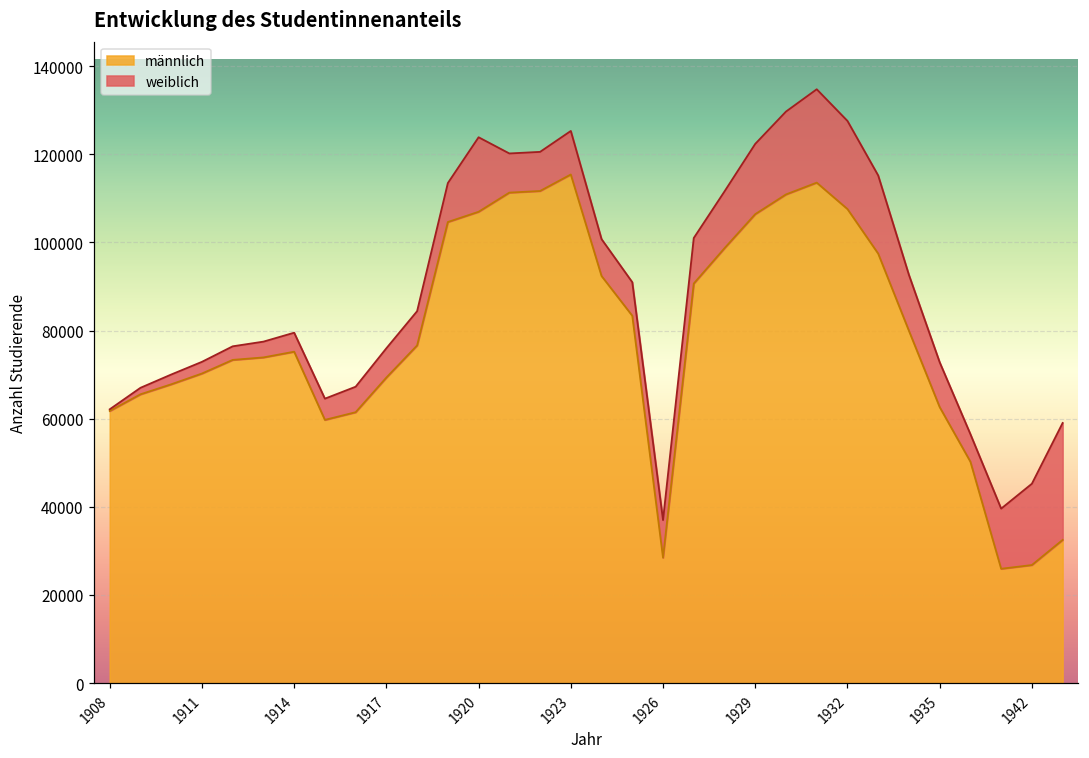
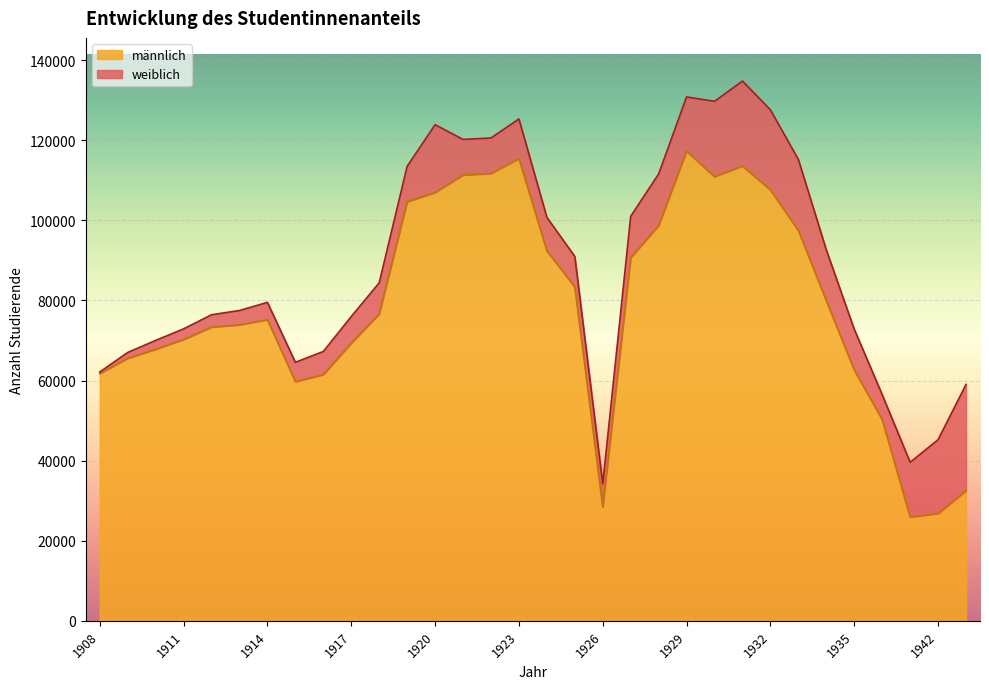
weiblich, 1926: 9000 -> 6000
männlich, 1929: 106000 -> 117000
weiblich, 1929: 16000 -> 14000
